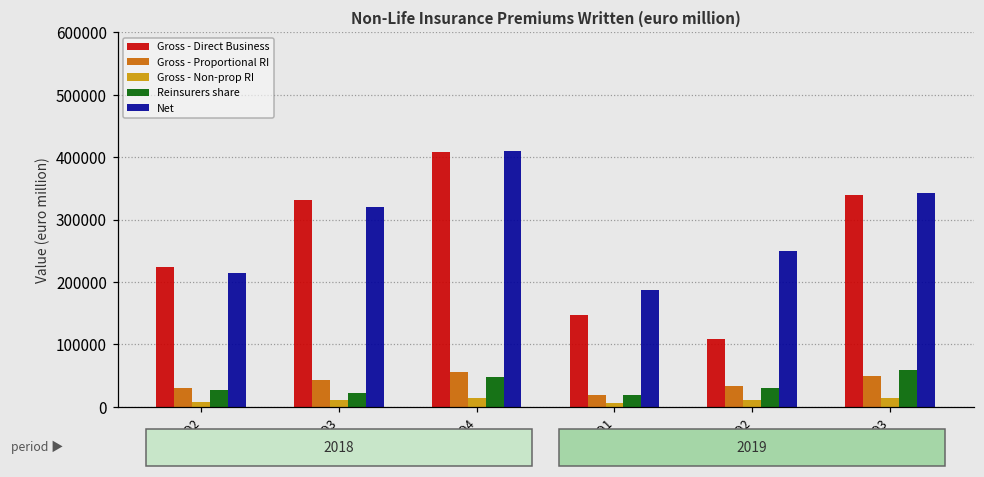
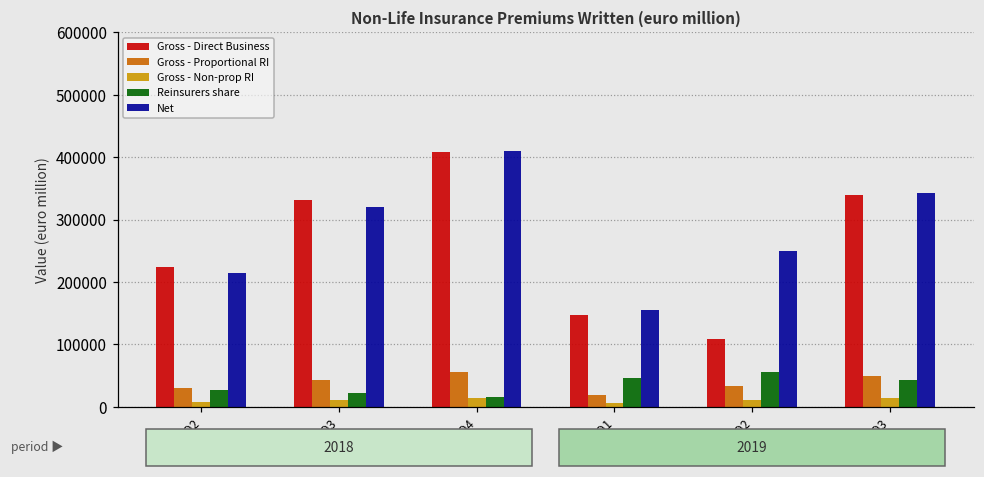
Reinsurers share, 2018 Q4: 50000 -> 20000
Reinsurers share, 2019 Q1: 20000 -> 50000
Net, 2019 Q1: 190000 -> 150000
Reinsurers share, 2019 Q2: 30000 -> 60000
Reinsurers share, 2019 Q3: 60000 -> 40000
